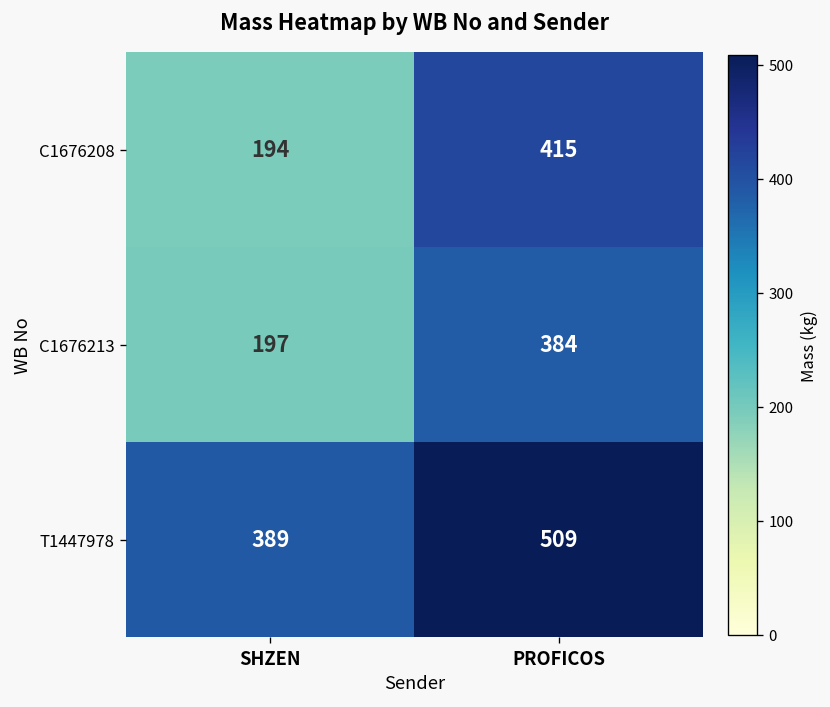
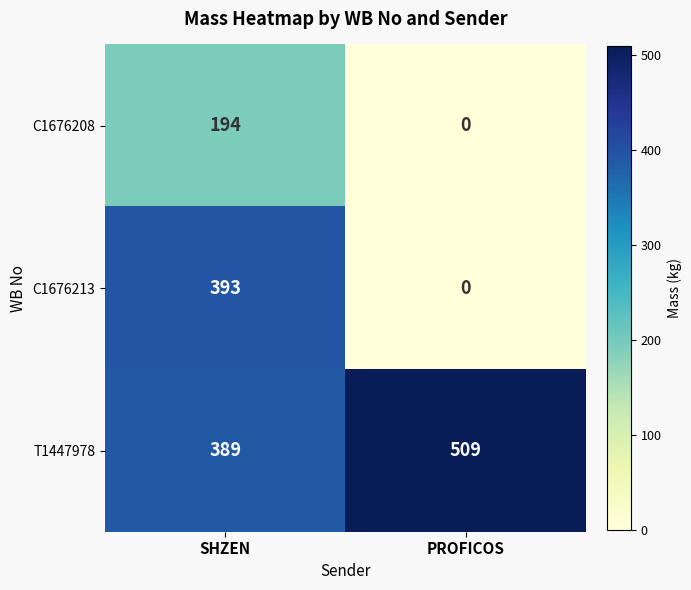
C1676208, PROFICOS: 415 -> 0
C1676213, SHZEN: 197 -> 393
C1676213, PROFICOS: 384 -> 0
